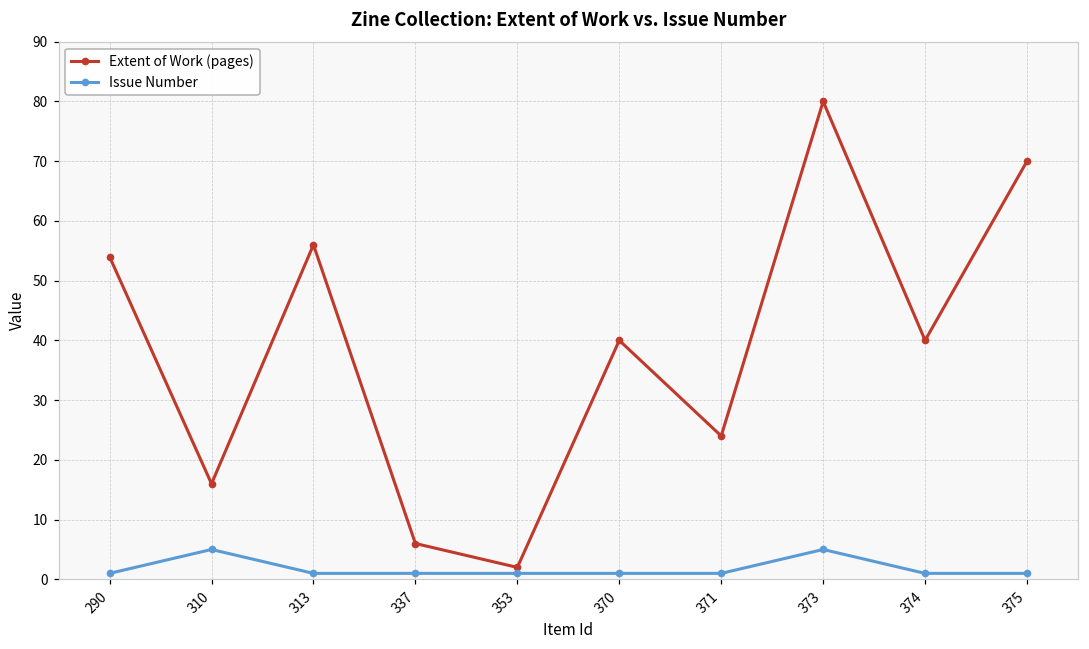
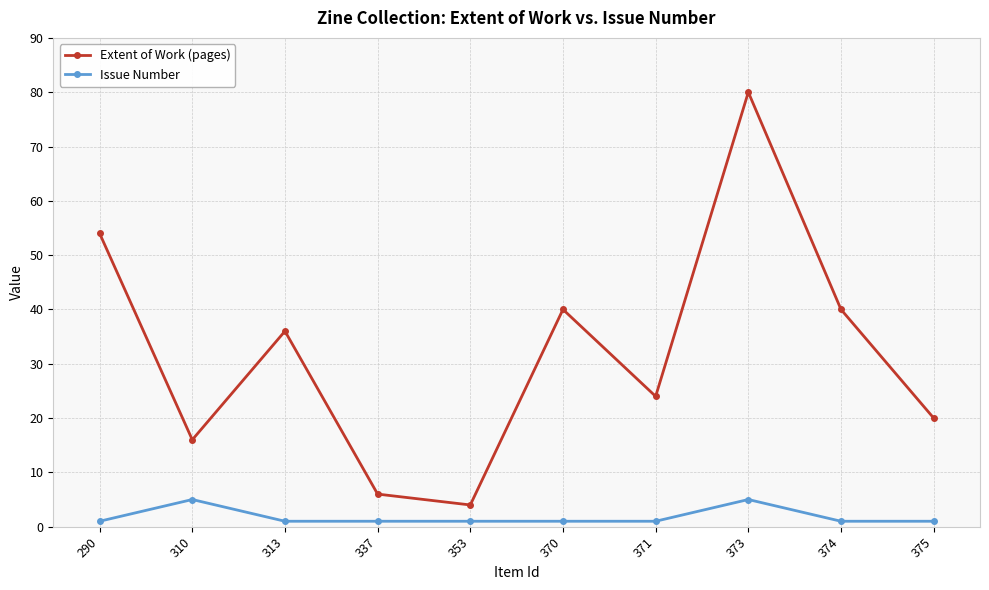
Extent of Work (pages), 313: 56 -> 36
Extent of Work (pages), 353: 2 -> 4
Extent of Work (pages), 375: 70 -> 20
